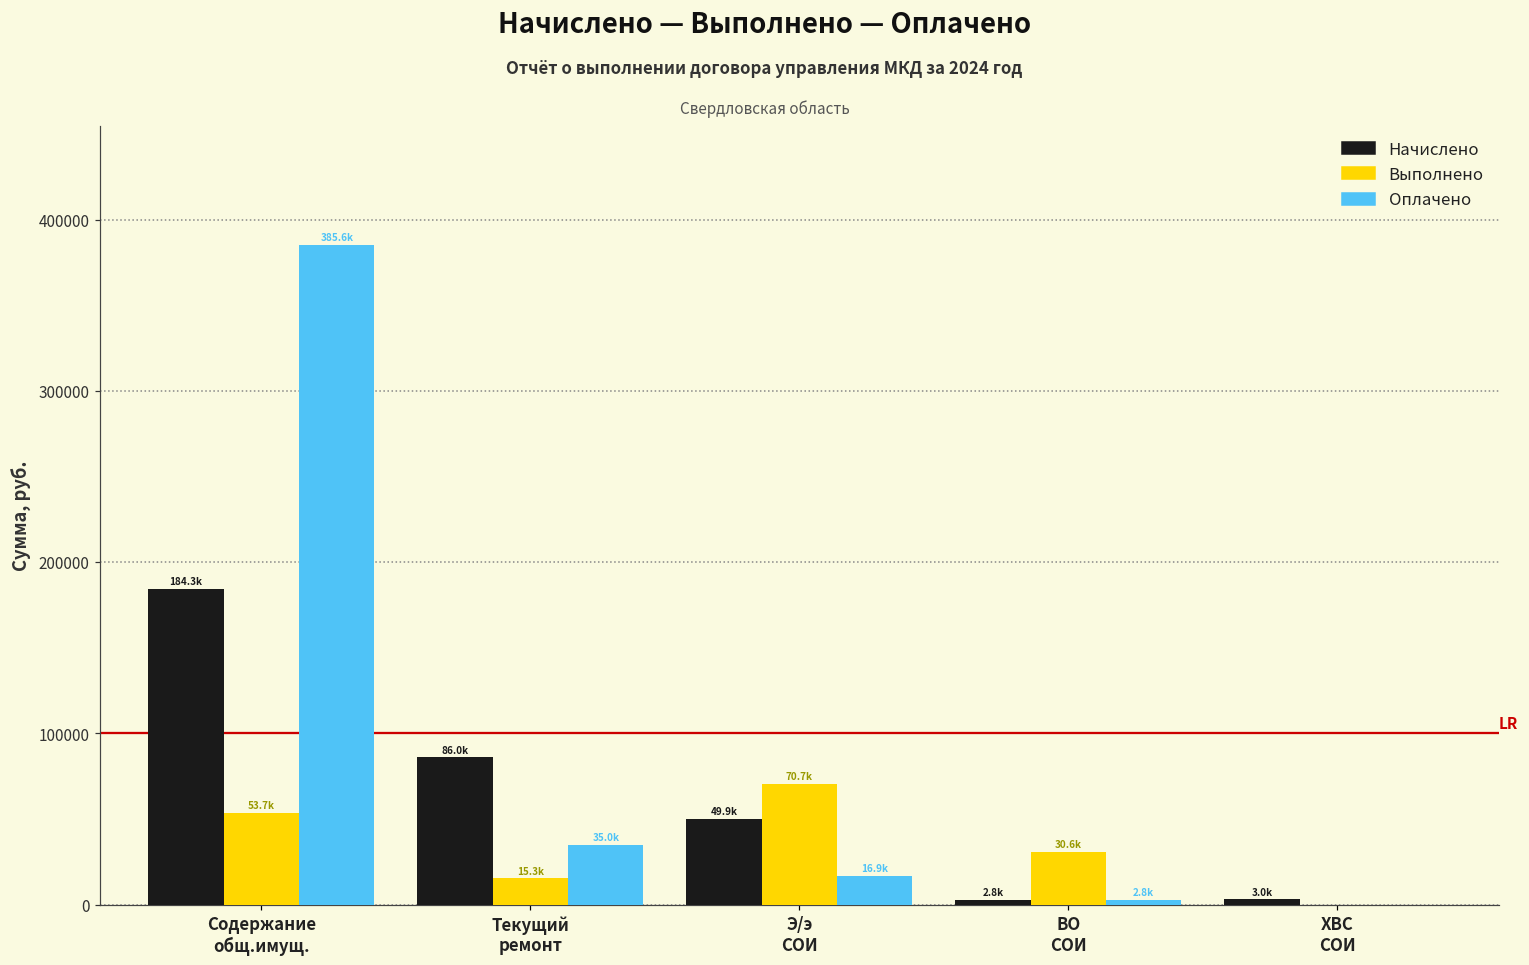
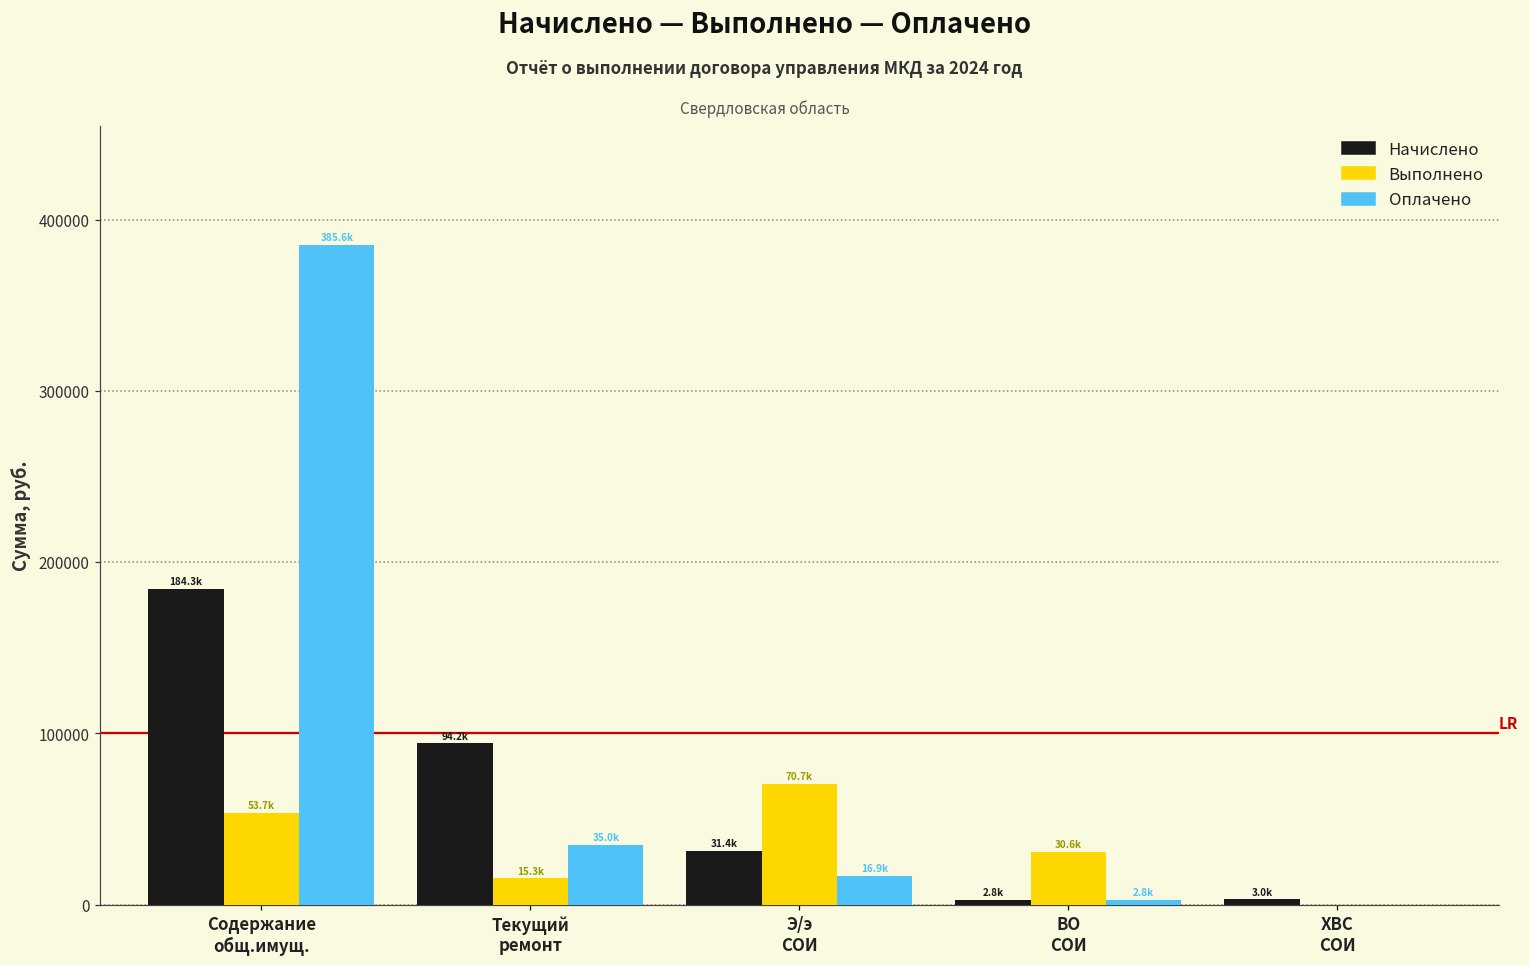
Начислено, Текущий ремонт: 86.0k -> 94.2k
Начислено, Э/э СОИ: 49.9k -> 31.4k
